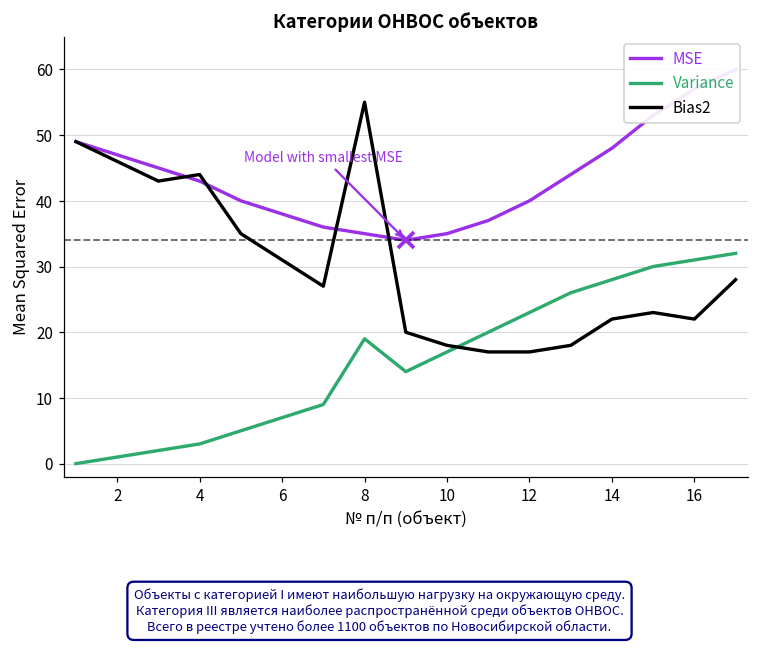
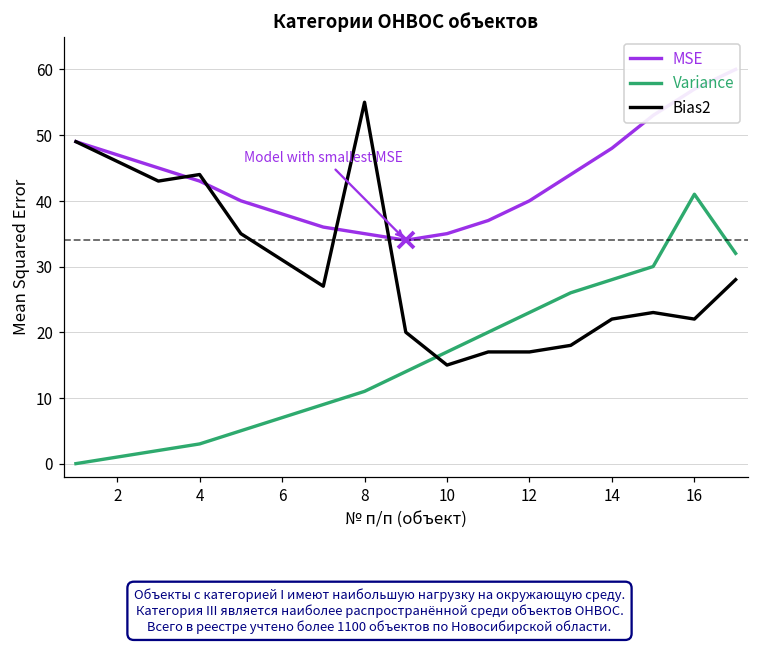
Variance, 8: 19 -> 11
Bias2, 10: 18 -> 15
Variance, 16: 31 -> 41
